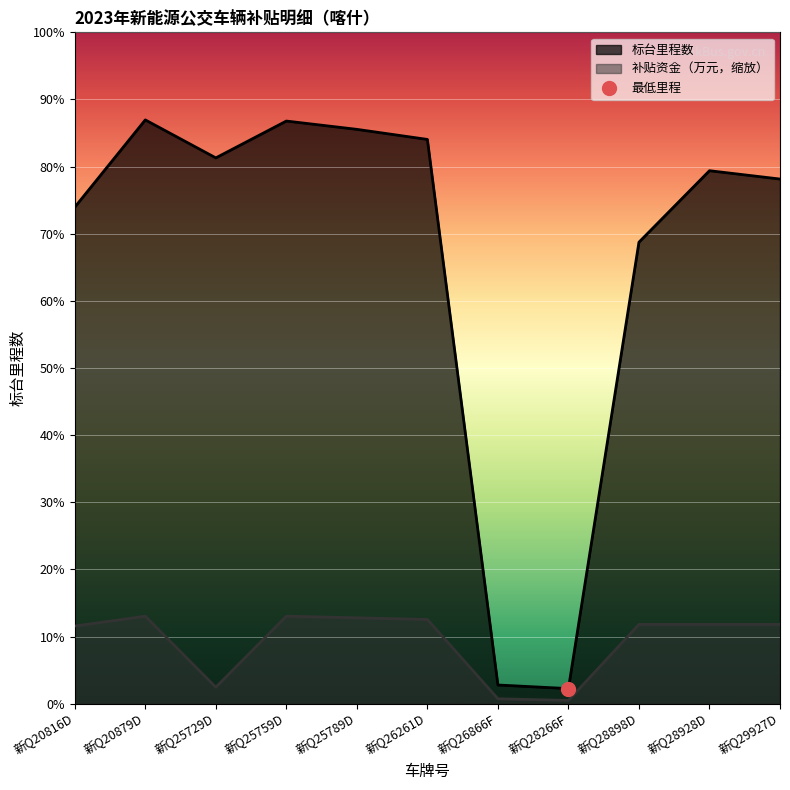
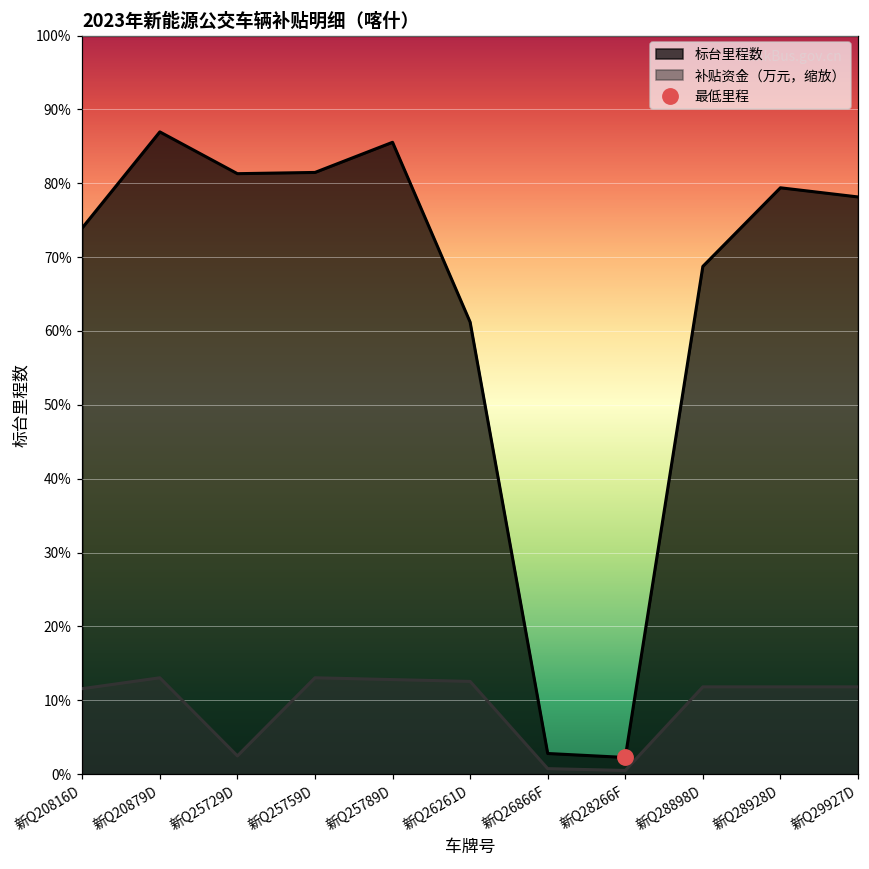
标台里程数, 新Q25759D: 87% -> 81%
标台里程数, 新Q26261D: 84% -> 61%
